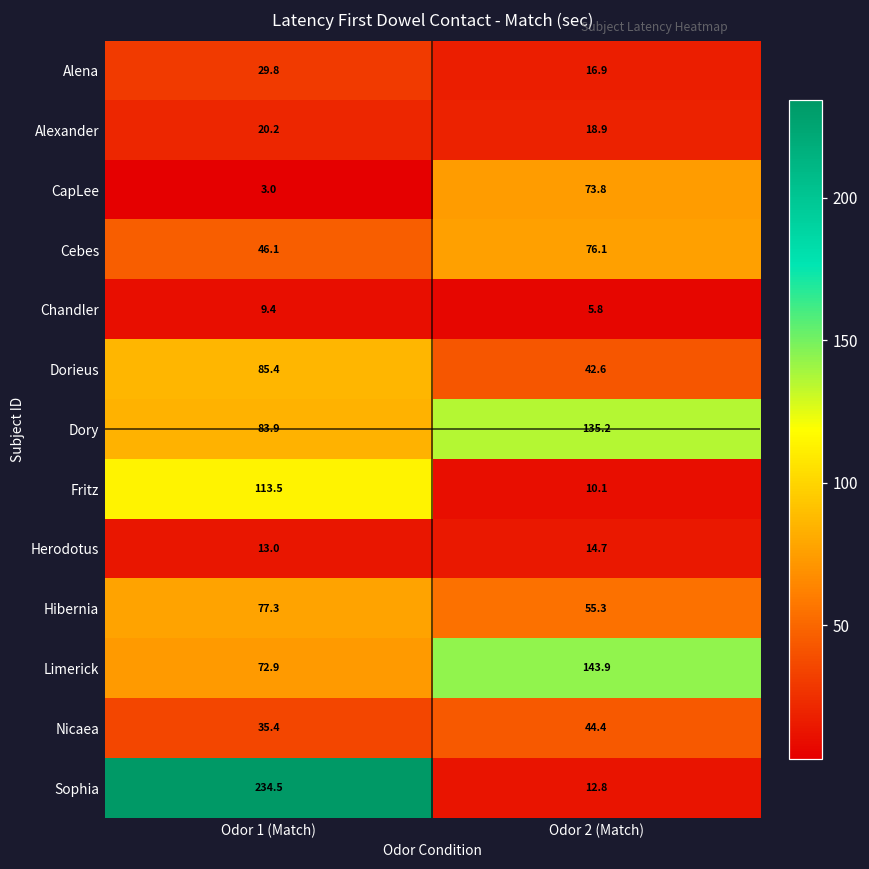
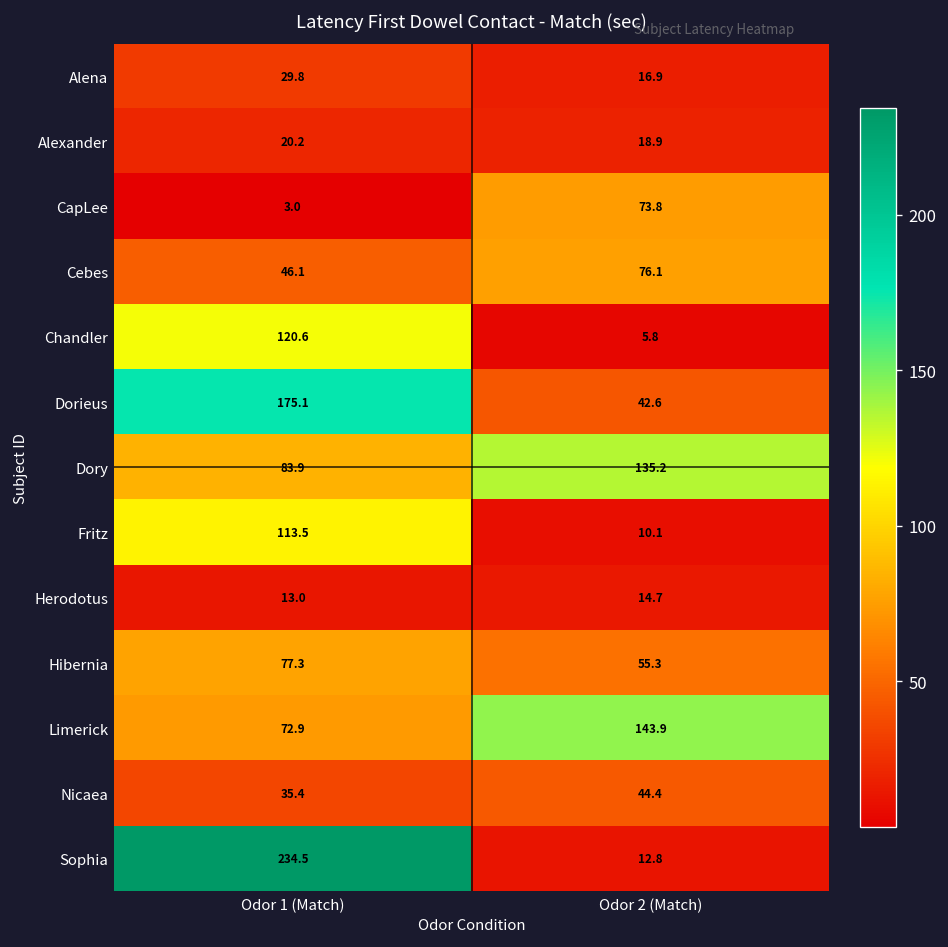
Chandler, Odor 1 (Match): 9.4 -> 120.6
Dorieus, Odor 1 (Match): 85.4 -> 175.1
